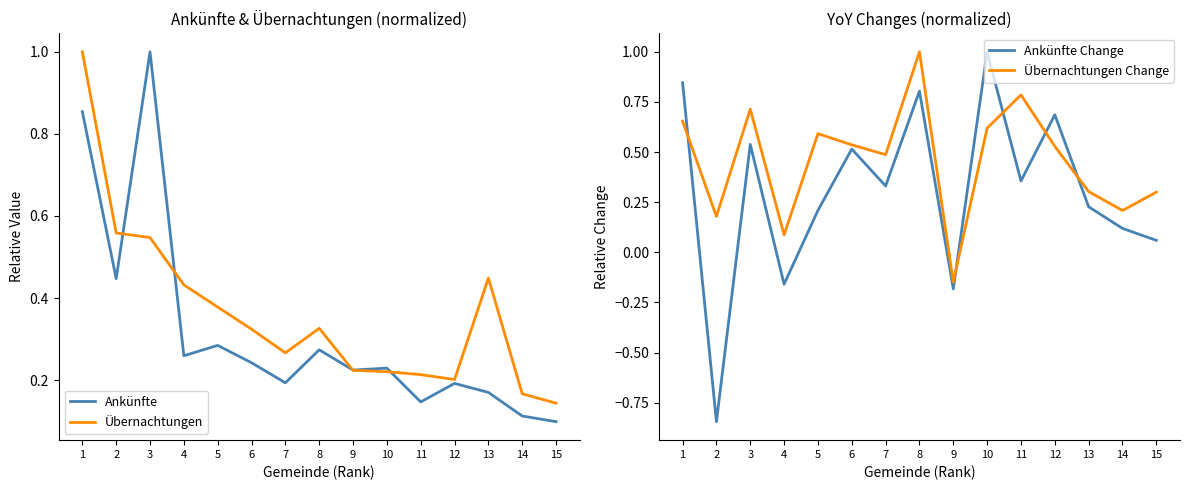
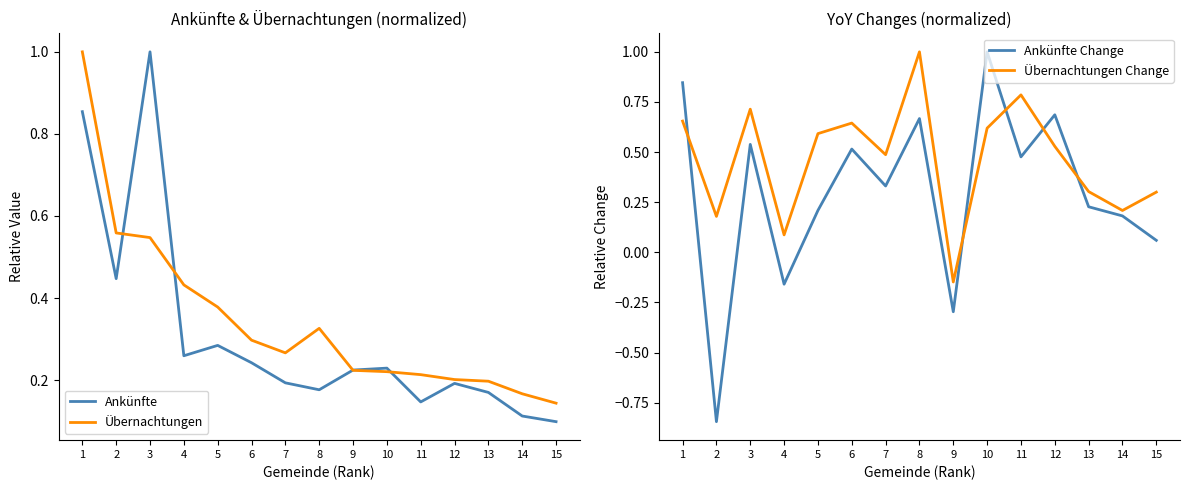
Ankünfte & Übernachtungen (normalized), Übernachtungen, 6: 0.32 -> 0.30
Ankünfte & Übernachtungen (normalized), Ankünfte, 8: 0.27 -> 0.18
Ankünfte & Übernachtungen (normalized), Übernachtungen, 13: 0.45 -> 0.20
YoY Changes (normalized), Übernachtungen Change, 6: 0.54 -> 0.64
YoY Changes (normalized), Ankünfte Change, 8: 0.80 -> 0.67
YoY Changes (normalized), Ankünfte Change, 9: -0.18 -> -0.30
YoY Changes (normalized), Ankünfte Change, 11: 0.36 -> 0.48
YoY Changes (normalized), Ankünfte Change, 14: 0.12 -> 0.18
